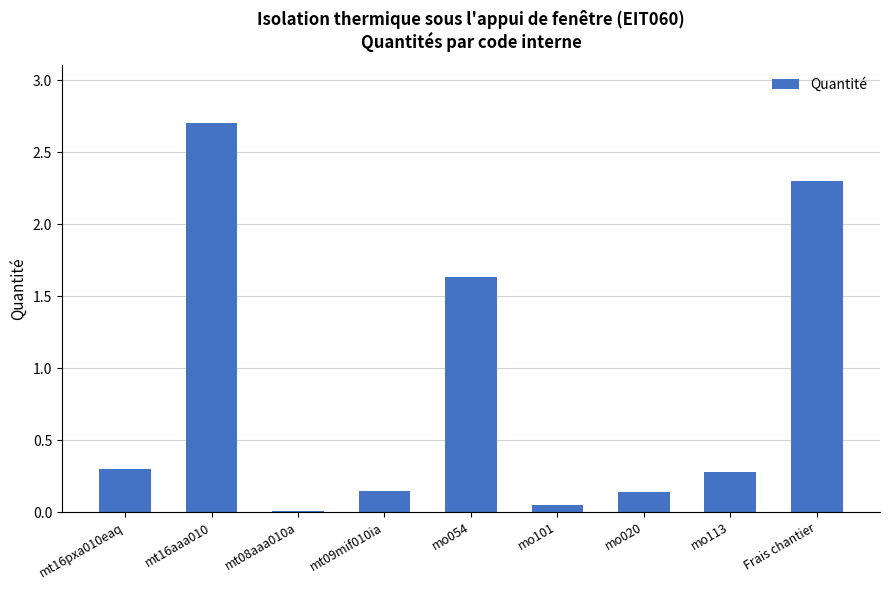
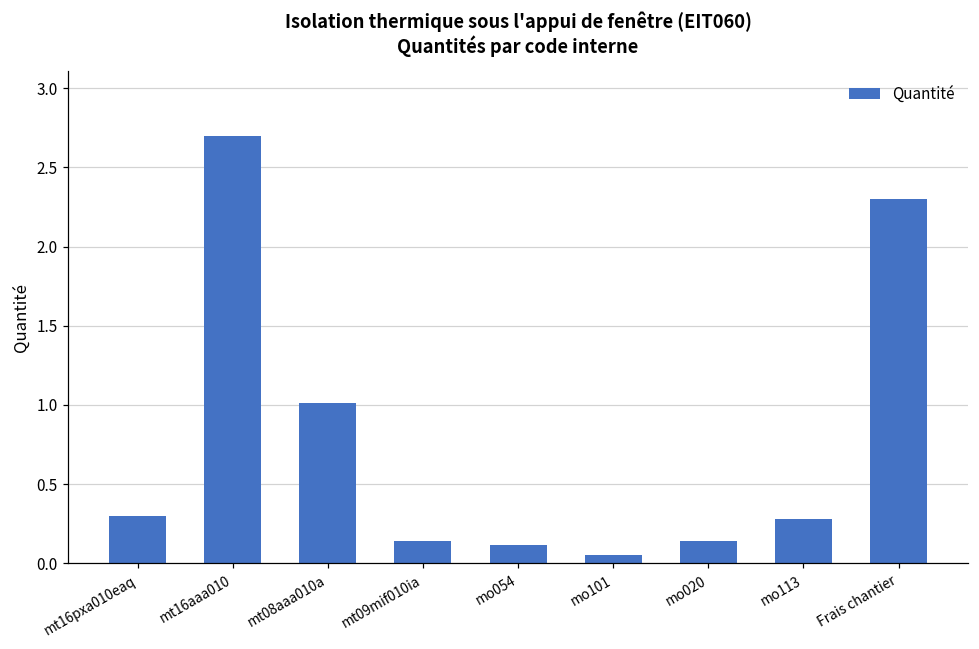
mt08aaa010a: 0.01 -> 1.02
mo054: 1.63 -> 0.12
